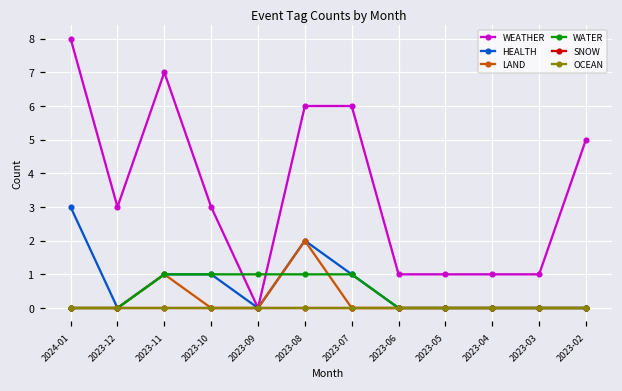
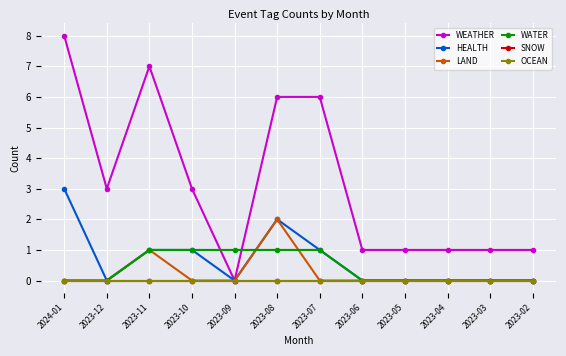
WEATHER, 2023-02: 5 -> 1
